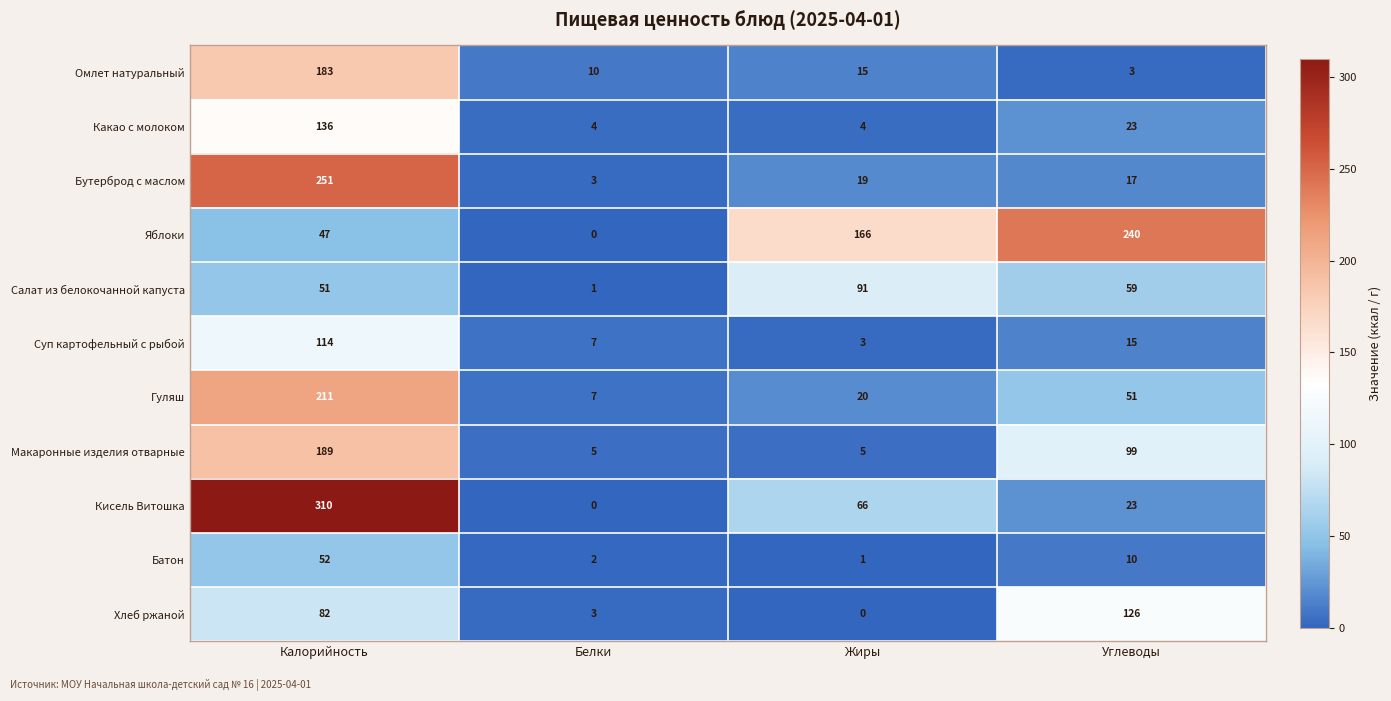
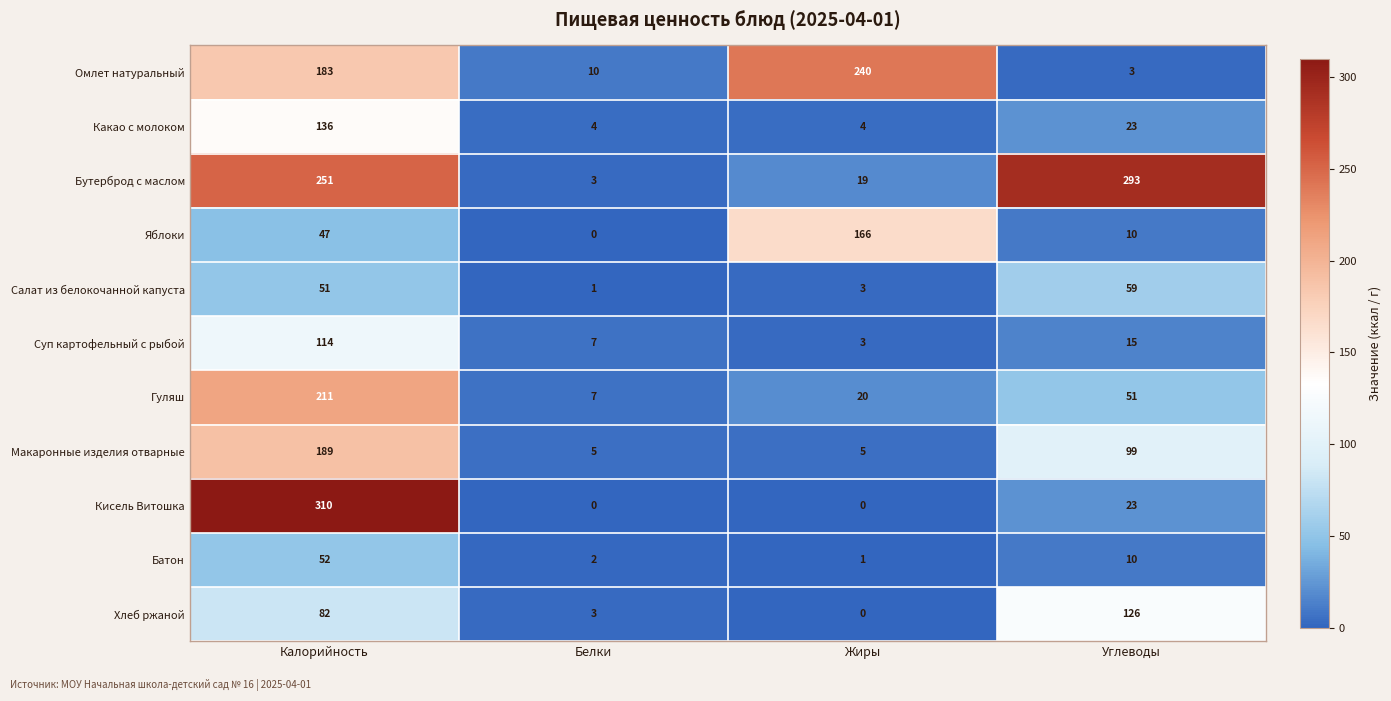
Омлет натуральный, Жиры: 15 -> 240
Бутерброд с маслом, Углеводы: 17 -> 293
Яблоки, Углеводы: 240 -> 10
Салат из белокочанной капуста, Жиры: 91 -> 3
Кисель Витошка, Жиры: 66 -> 0
